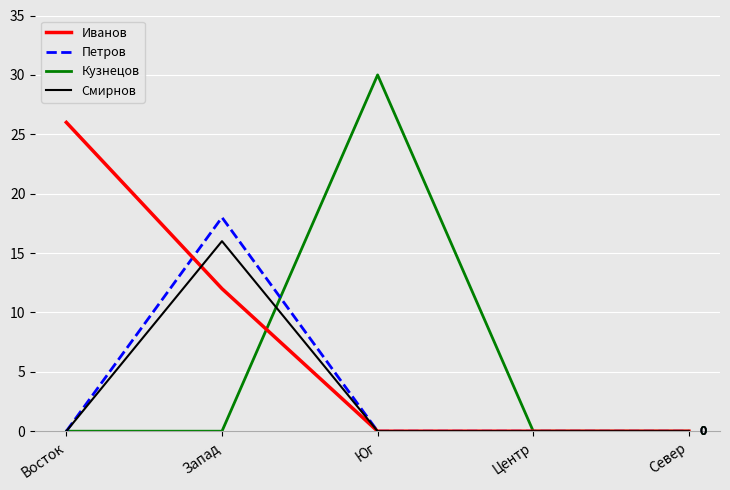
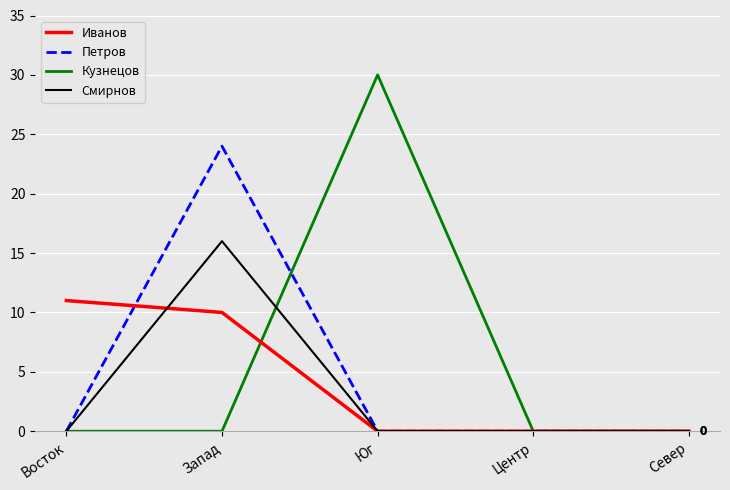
Иванов, Восток: 26 -> 11
Иванов, Запад: 12 -> 10
Петров, Запад: 18 -> 24
